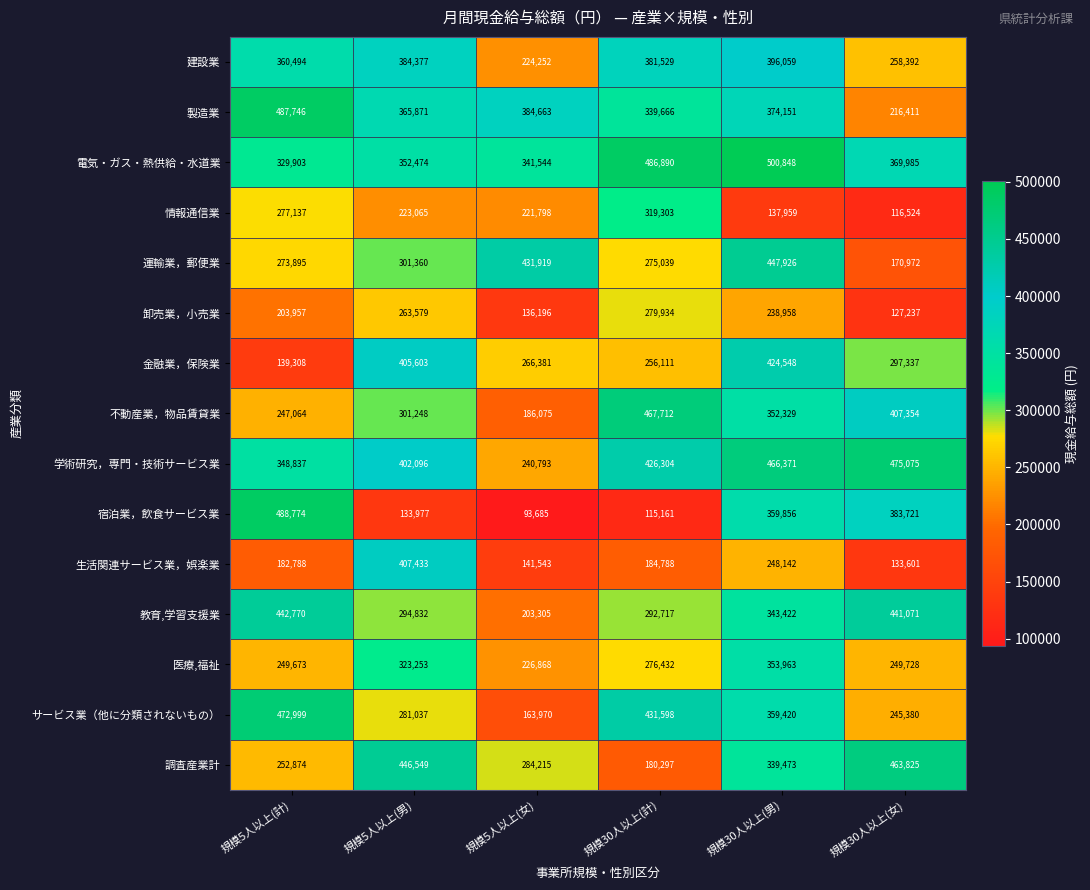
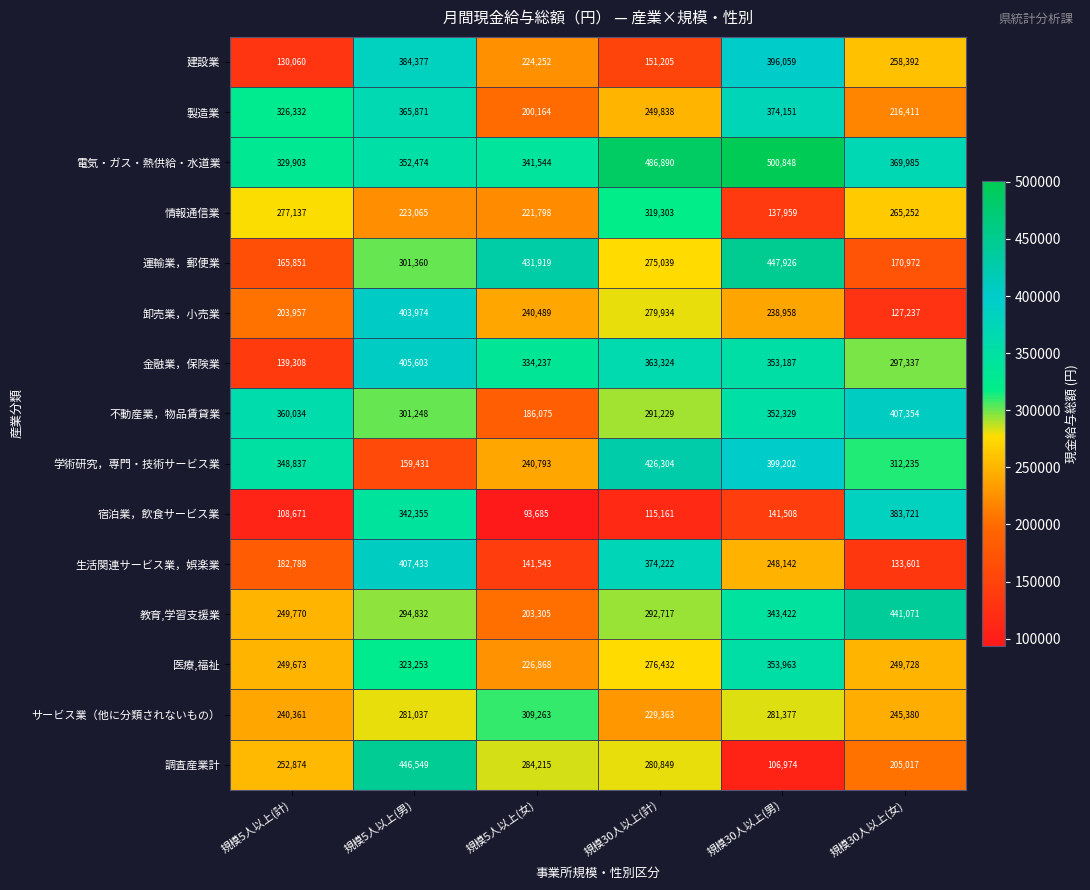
建設業, 規模5人以上(計): 360,494 -> 130,060
建設業, 規模30人以上(計): 381,529 -> 151,205
製造業, 規模5人以上(計): 487,746 -> 326,332
製造業, 規模5人以上(女): 384,663 -> 200,164
製造業, 規模30人以上(計): 339,666 -> 249,838
情報通信業, 規模30人以上(女): 116,524 -> 265,252
運輸業，郵便業, 規模5人以上(計): 273,895 -> 165,851
卸売業，小売業, 規模5人以上(男): 263,579 -> 403,974
卸売業，小売業, 規模5人以上(女): 136,196 -> 240,489
金融業，保険業, 規模5人以上(女): 266,381 -> 334,237
金融業，保険業, 規模30人以上(計): 256,111 -> 363,324
金融業，保険業, 規模30人以上(男): 424,548 -> 353,187
不動産業，物品賃貸業, 規模5人以上(計): 247,064 -> 360,034
不動産業，物品賃貸業, 規模30人以上(計): 467,712 -> 291,229
学術研究，専門・技術サービス業, 規模5人以上(男): 402,096 -> 159,431
学術研究，専門・技術サービス業, 規模30人以上(男): 466,371 -> 399,202
学術研究，専門・技術サービス業, 規模30人以上(女): 475,075 -> 312,235
宿泊業，飲食サービス業, 規模5人以上(計): 488,774 -> 108,671
宿泊業，飲食サービス業, 規模5人以上(男): 133,977 -> 342,355
宿泊業，飲食サービス業, 規模30人以上(男): 359,856 -> 141,508
生活関連サービス業，娯楽業, 規模30人以上(計): 184,788 -> 374,222
教育,学習支援業, 規模5人以上(計): 442,770 -> 249,770
サービス業（他に分類されないもの）, 規模5人以上(計): 472,999 -> 240,361
サービス業（他に分類されないもの）, 規模5人以上(女): 163,970 -> 309,263
サービス業（他に分類されないもの）, 規模30人以上(計): 431,598 -> 229,363
サービス業（他に分類されないもの）, 規模30人以上(男): 359,420 -> 281,377
調査産業計, 規模30人以上(計): 180,297 -> 280,849
調査産業計, 規模30人以上(男): 339,473 -> 106,974
調査産業計, 規模30人以上(女): 463,825 -> 205,017
